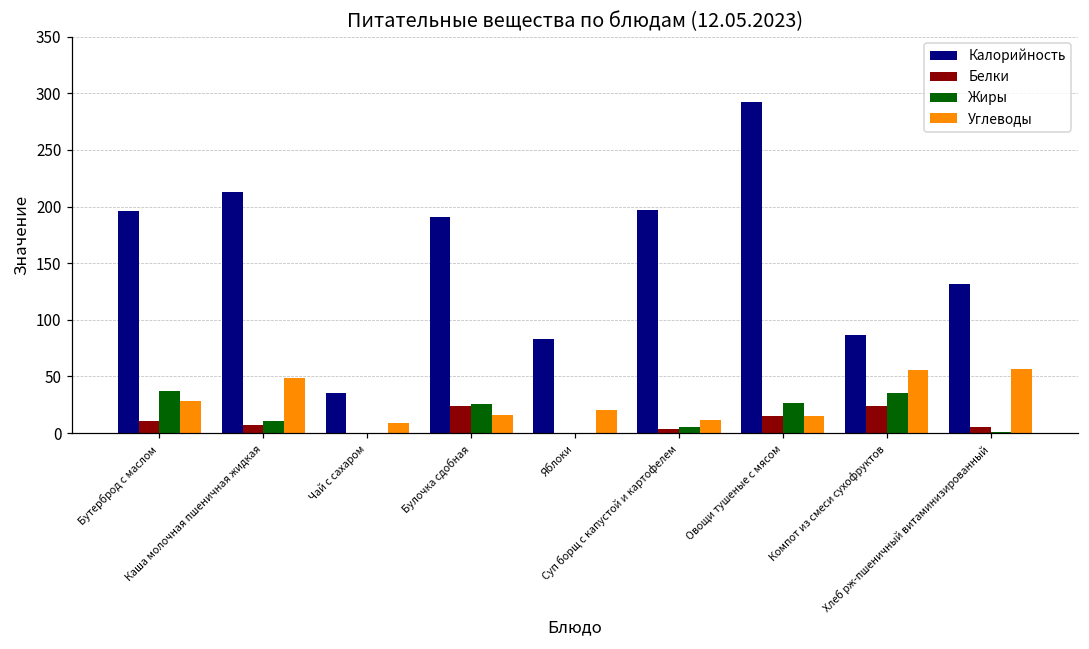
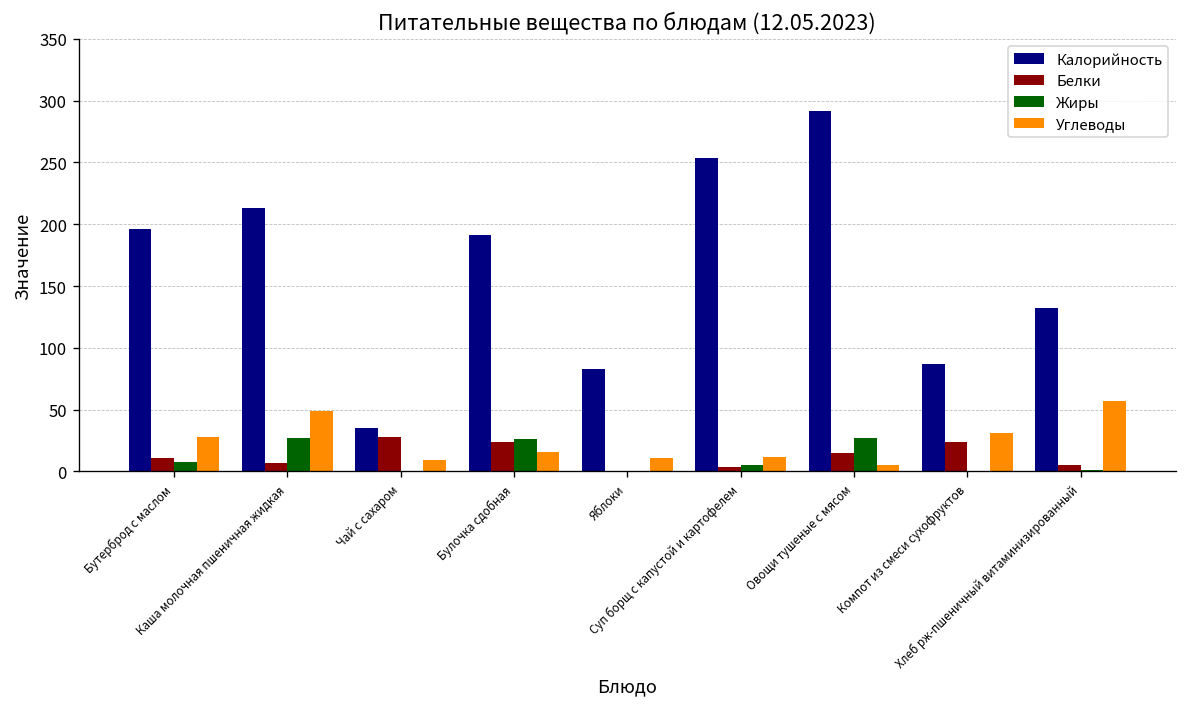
Жиры, Бутерброд с маслом: 37 -> 8
Жиры, Каша молочная пшеничная жидкая: 11 -> 27
Белки, Чай с сахаром: 0 -> 28
Углеводы, Яблоки: 20 -> 11
Калорийность, Суп борщ с капустой и картофелем: 197 -> 254
Углеводы, Овощи тушеные с мясом: 15 -> 5
Жиры, Компот из смеси сухофруктов: 35 -> 0
Углеводы, Компот из смеси сухофруктов: 56 -> 31
